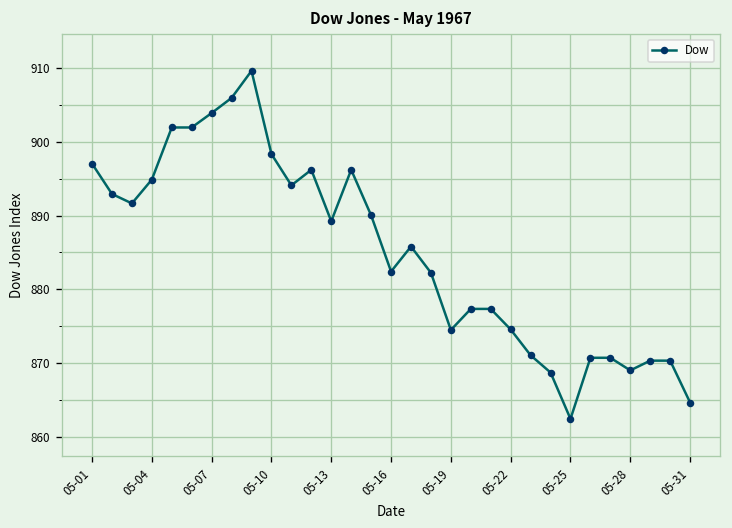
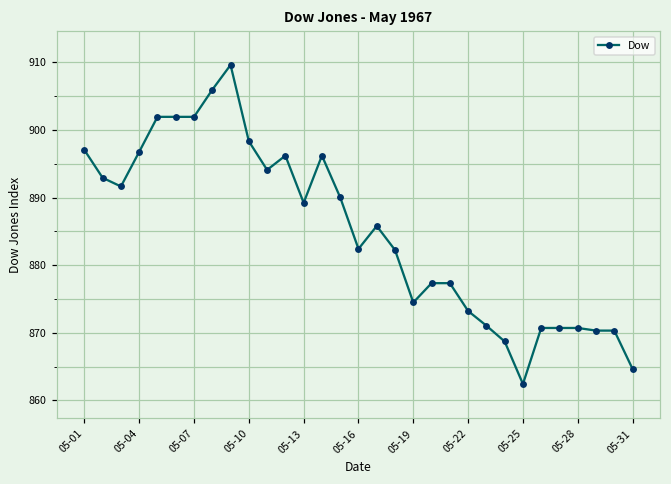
05-04: 895 -> 897
05-07: 904 -> 902
05-22: 875 -> 873
05-28: 869 -> 871
